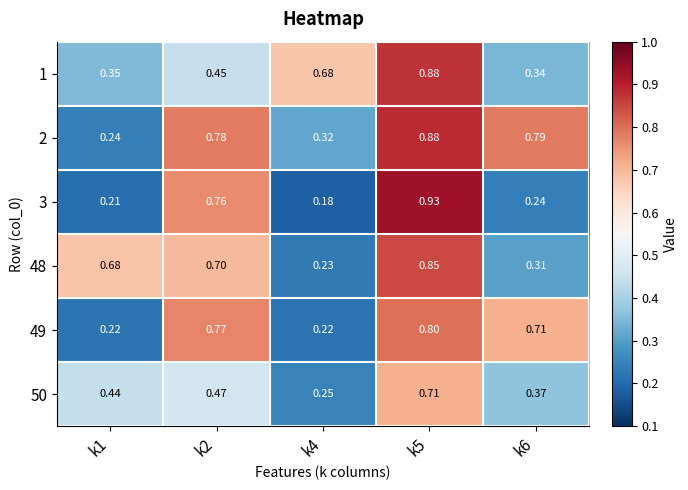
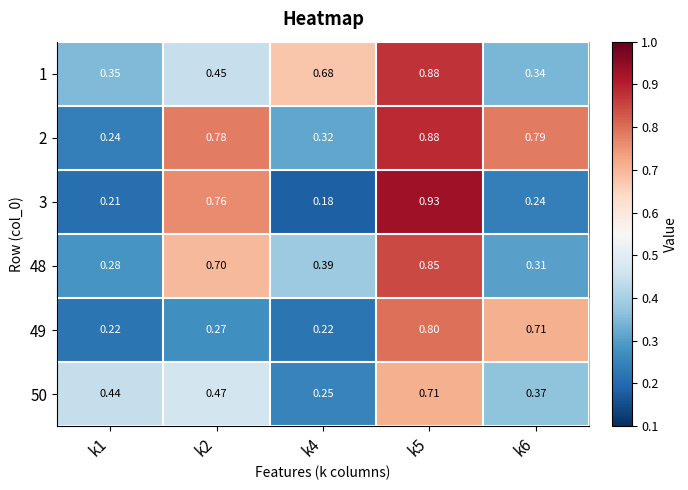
48, k1: 0.68 -> 0.28
48, k4: 0.23 -> 0.39
49, k2: 0.77 -> 0.27
